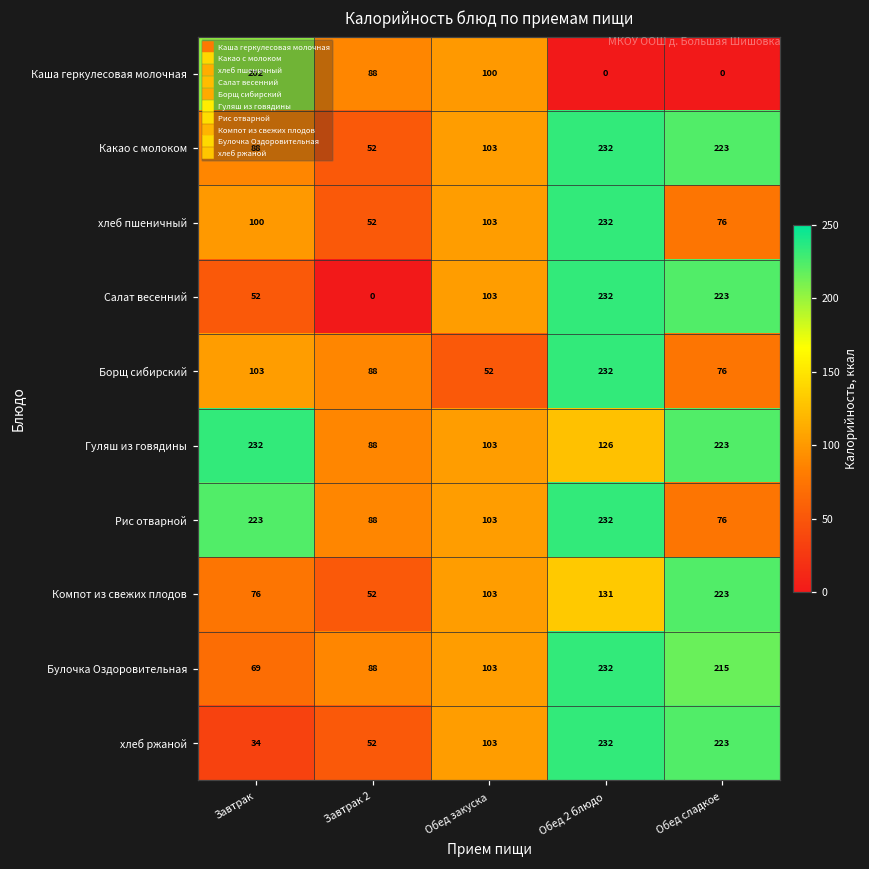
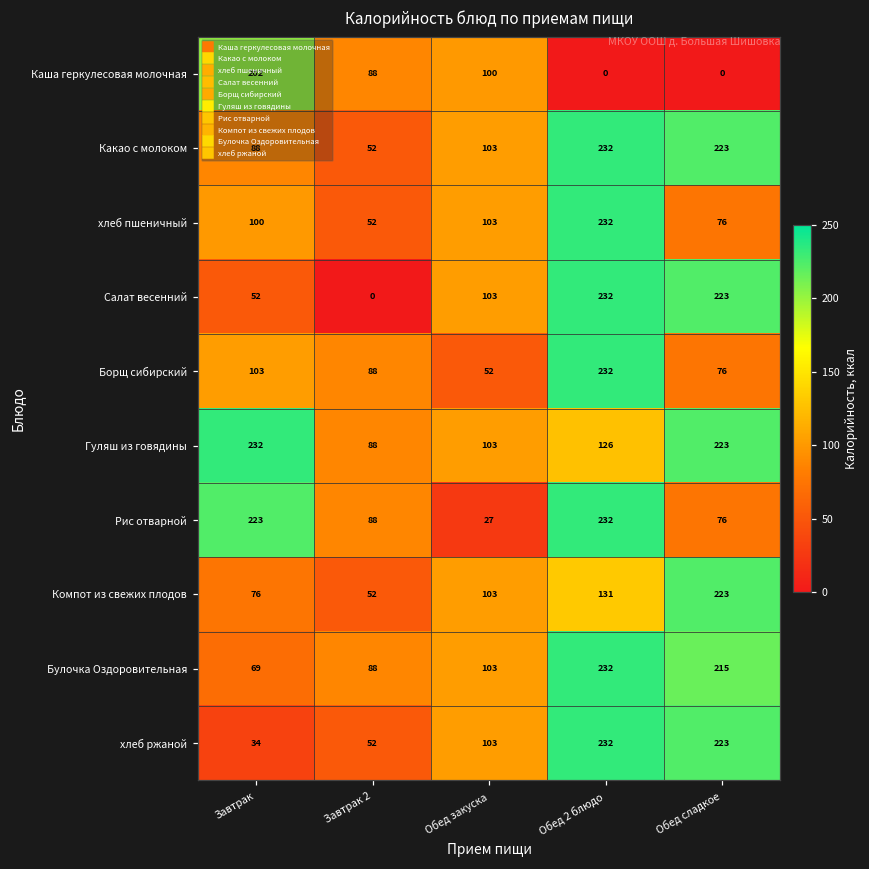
Рис отварной, Обед закуска: 103 -> 27
